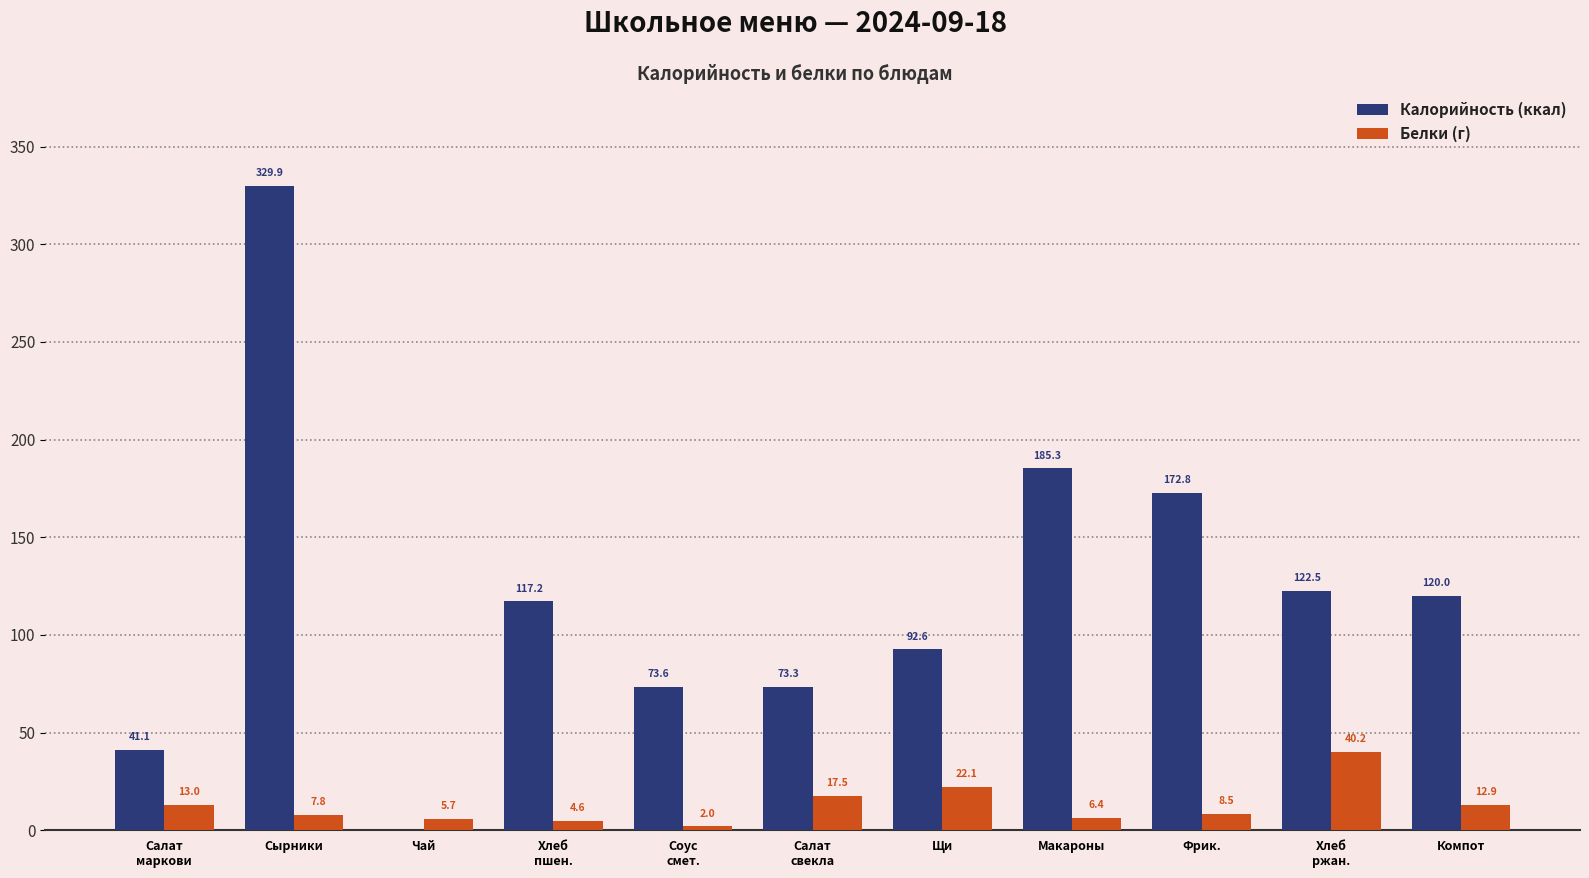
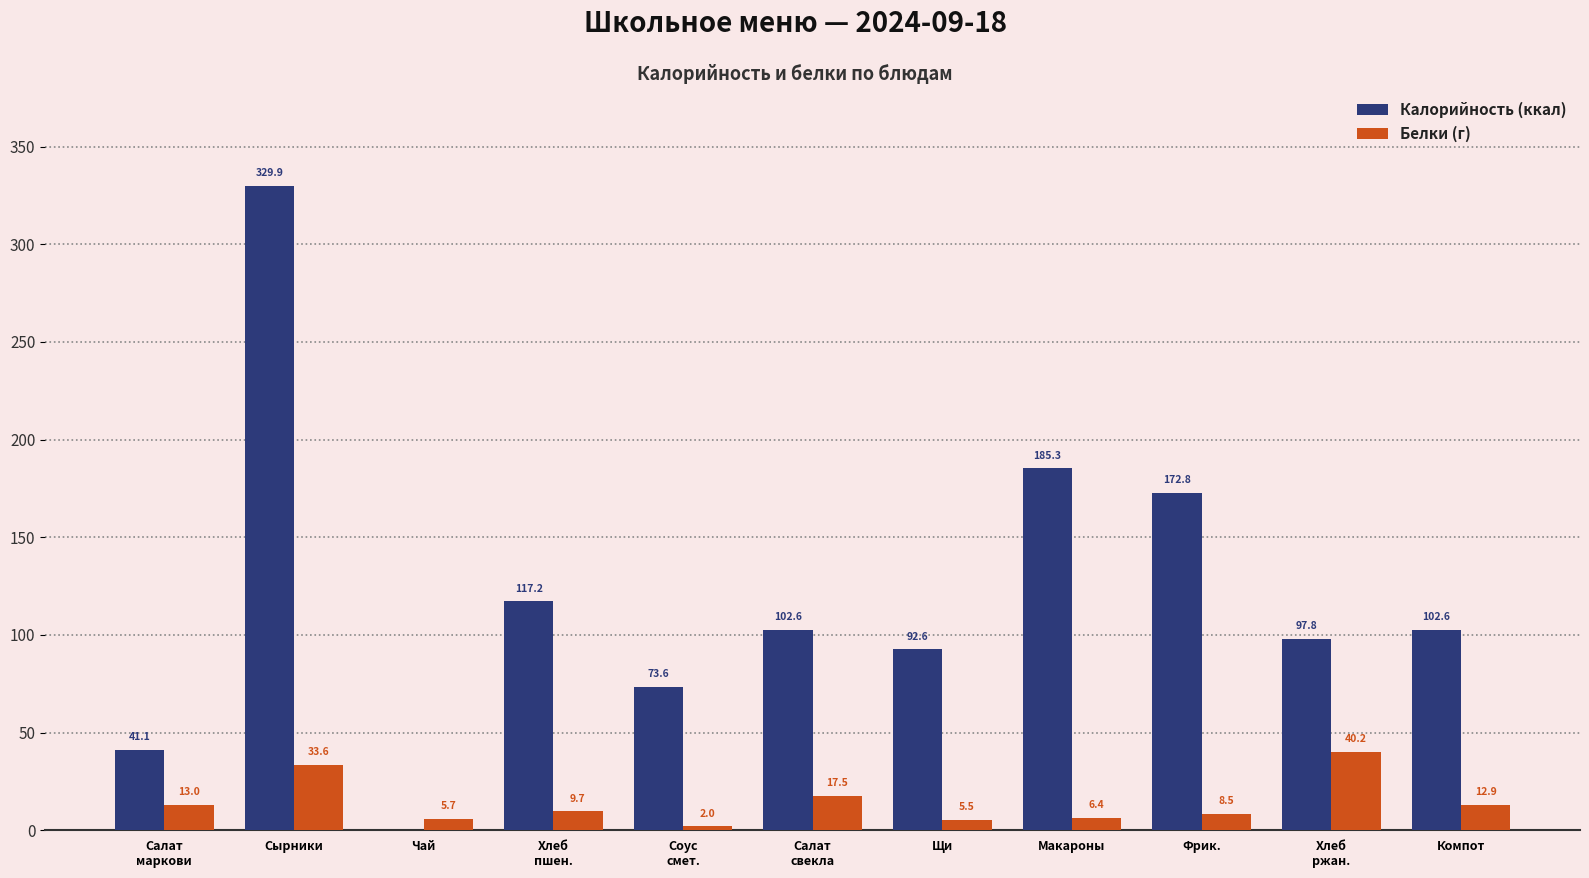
Белки (г), Сырники: 7.8 -> 33.6
Белки (г), Хлеб пшен.: 4.6 -> 9.7
Калорийность (ккал), Салат свекла: 73.3 -> 102.6
Белки (г), Щи: 22.1 -> 5.5
Калорийность (ккал), Хлеб ржан.: 122.5 -> 97.8
Калорийность (ккал), Компот: 120.0 -> 102.6
